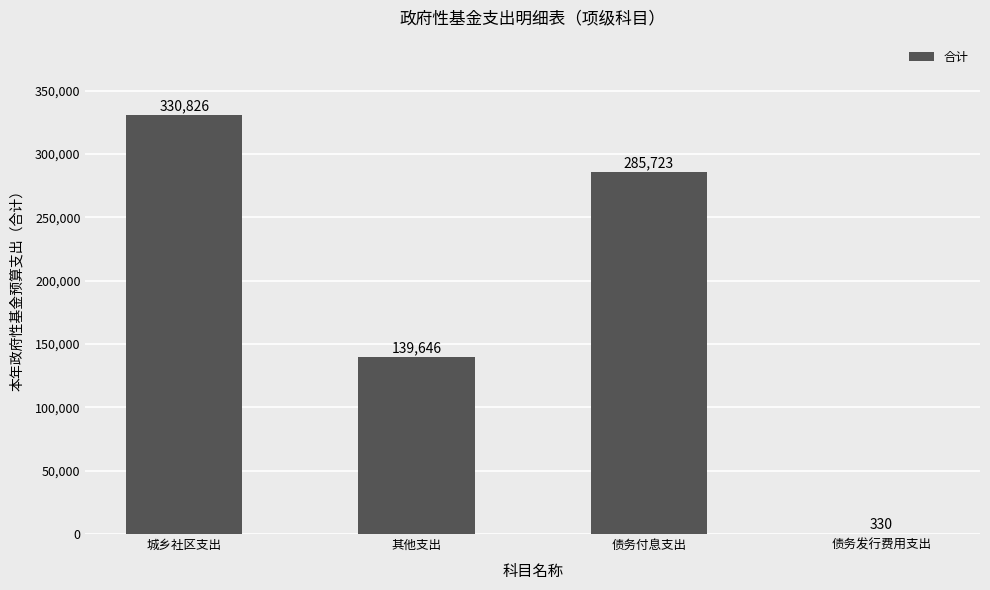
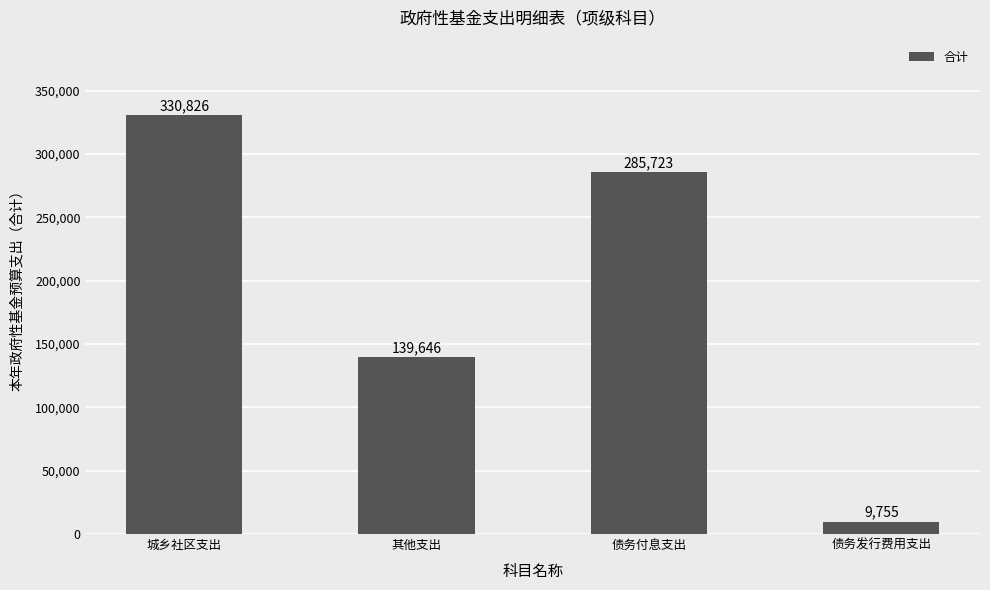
债务发行费用支出: 330 -> 9,755
